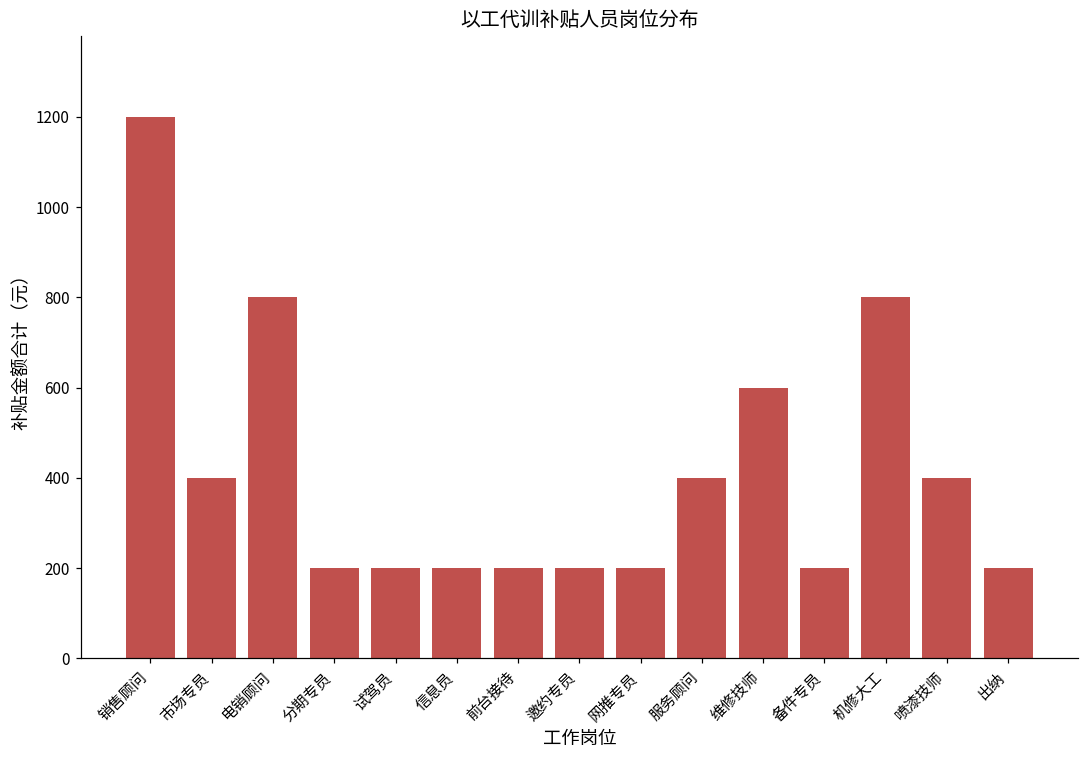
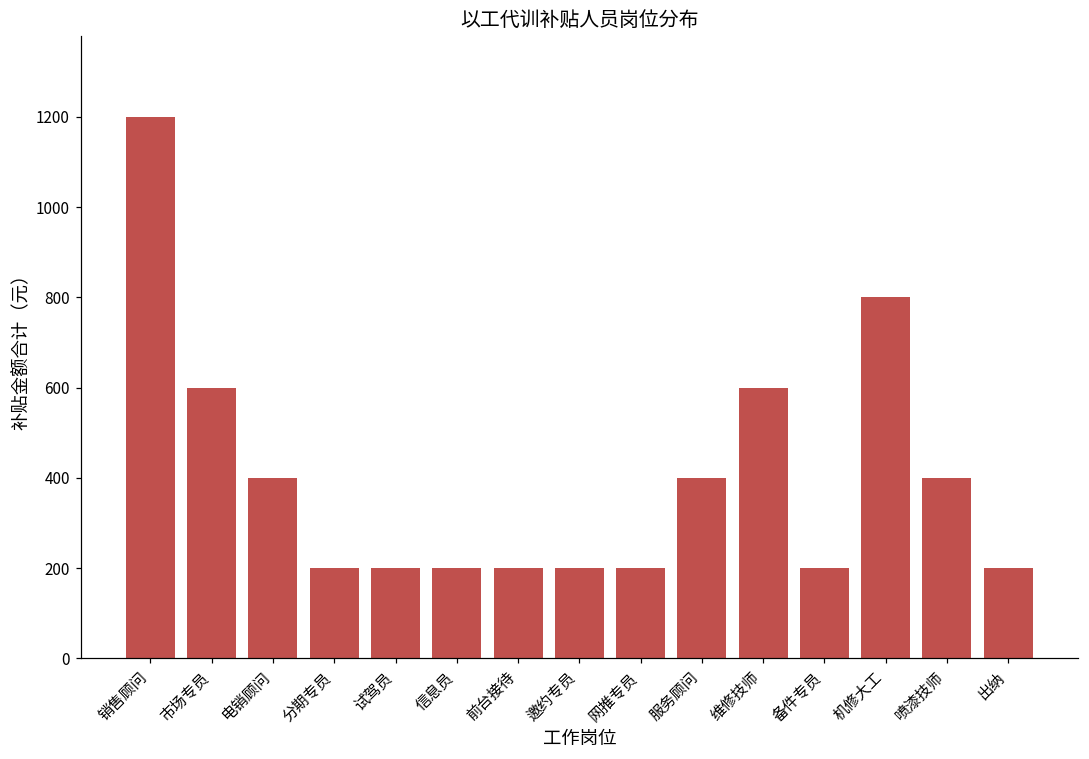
市场专员: 400 -> 600
电销顾问: 800 -> 400
